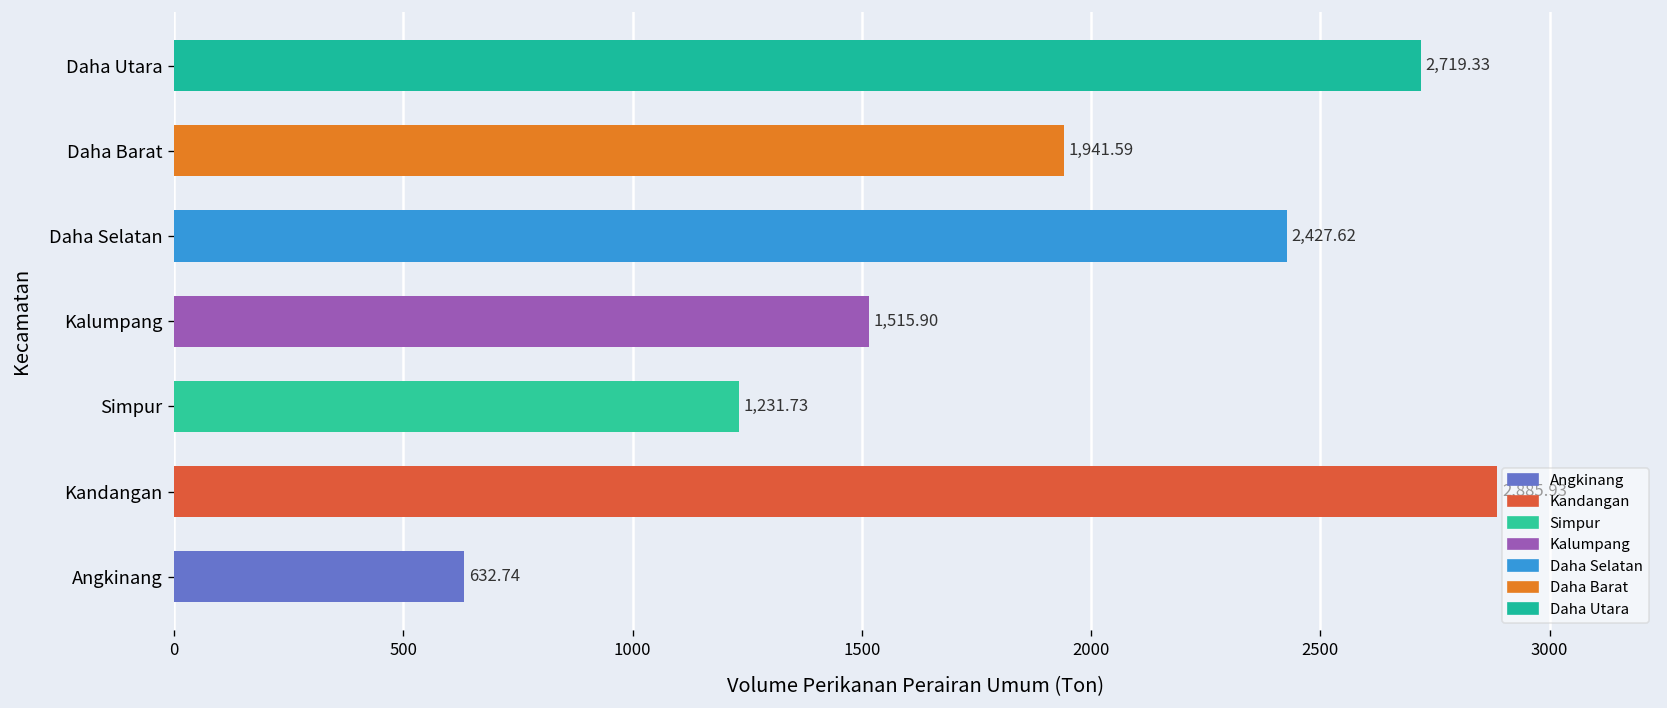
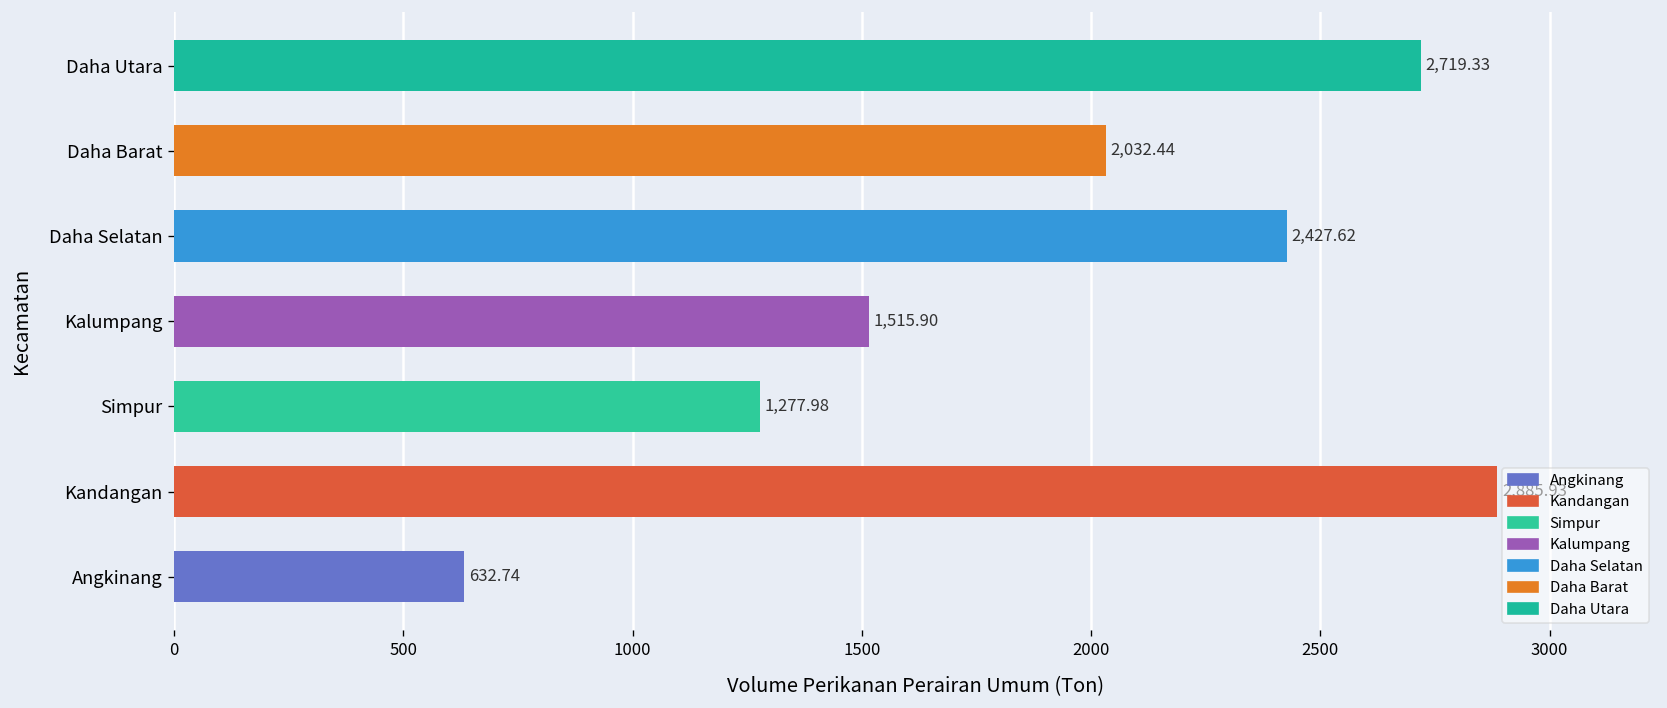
Daha Barat: 1,941.59 -> 2,032.44
Simpur: 1,231.73 -> 1,277.98
